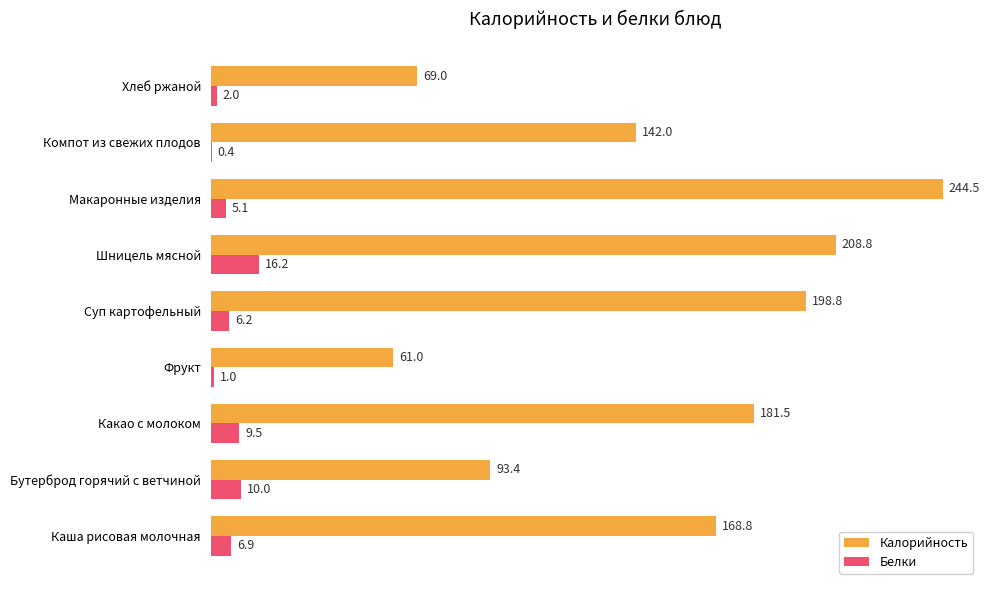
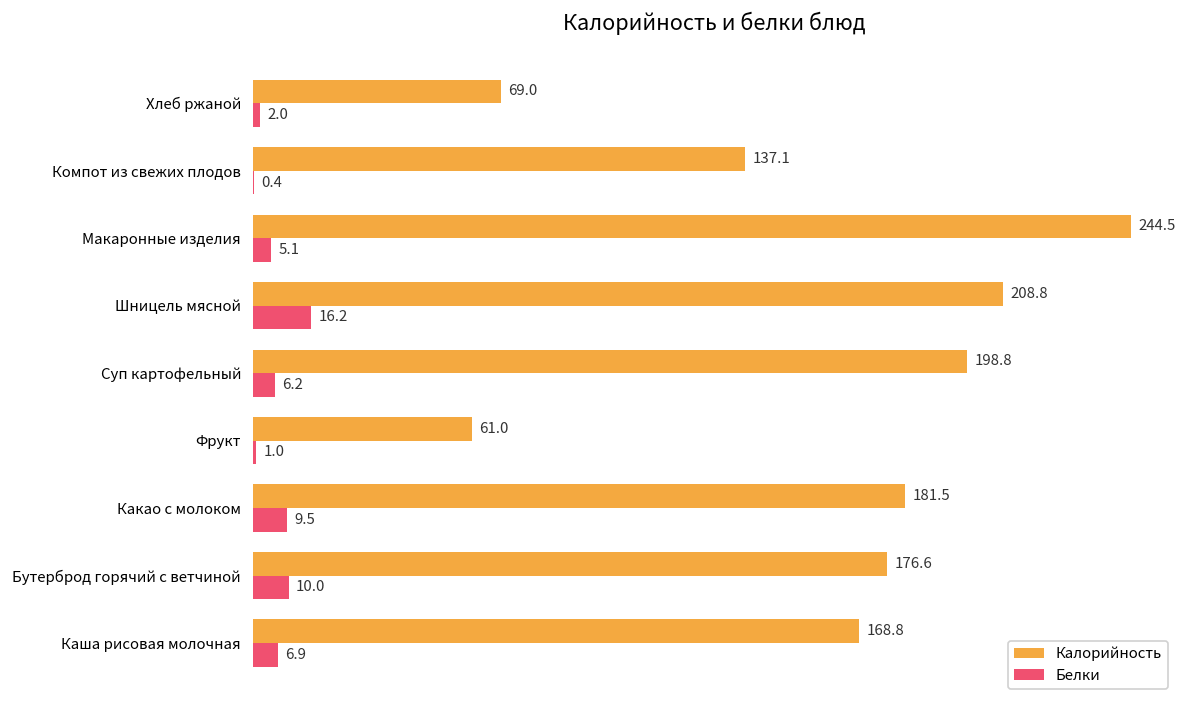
Калорийность, Компот из свежих плодов: 142.0 -> 137.1
Калорийность, Бутерброд горячий с ветчиной: 93.4 -> 176.6
